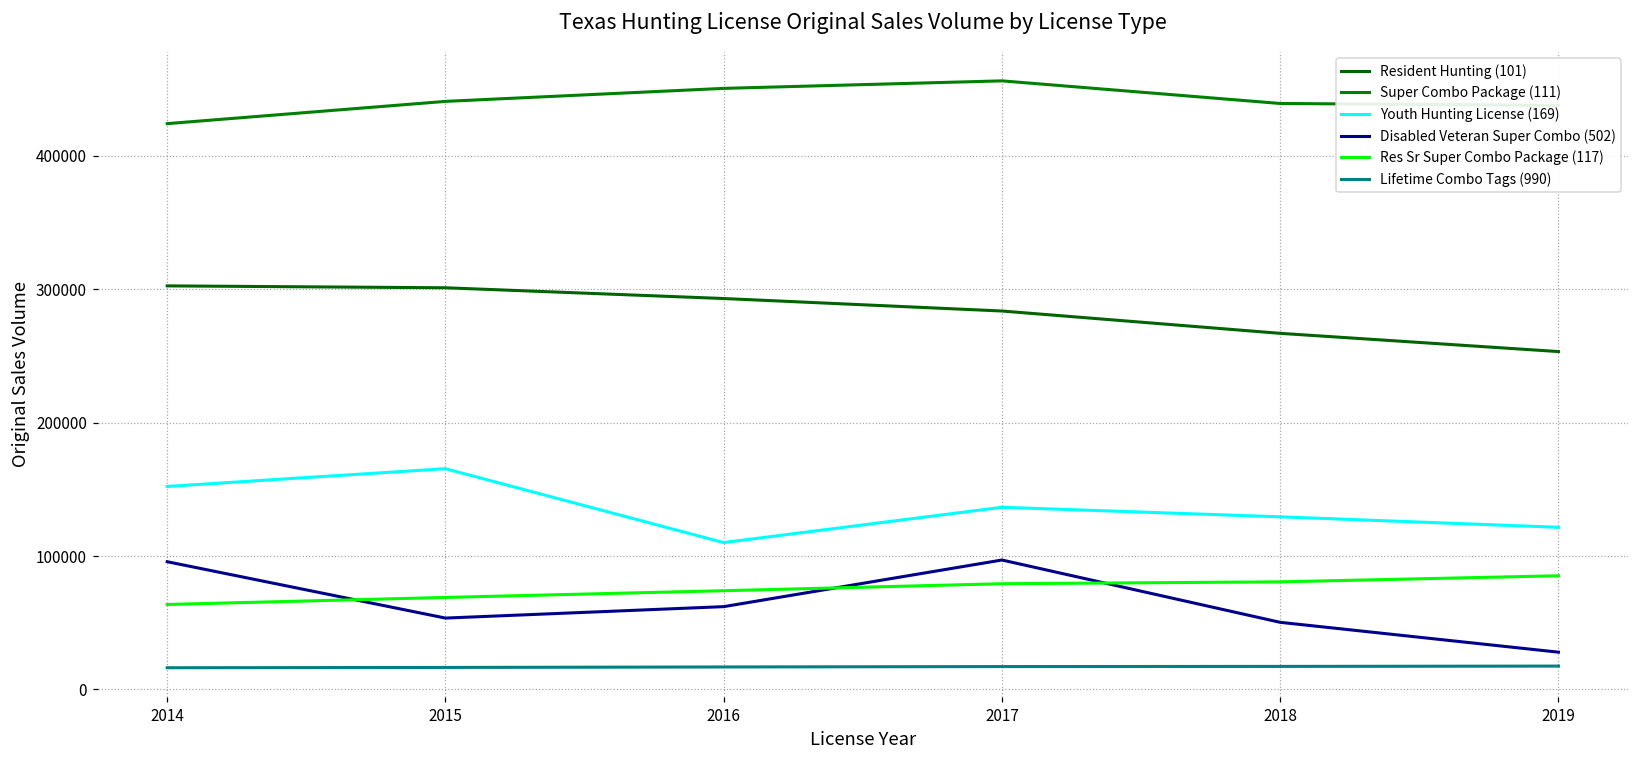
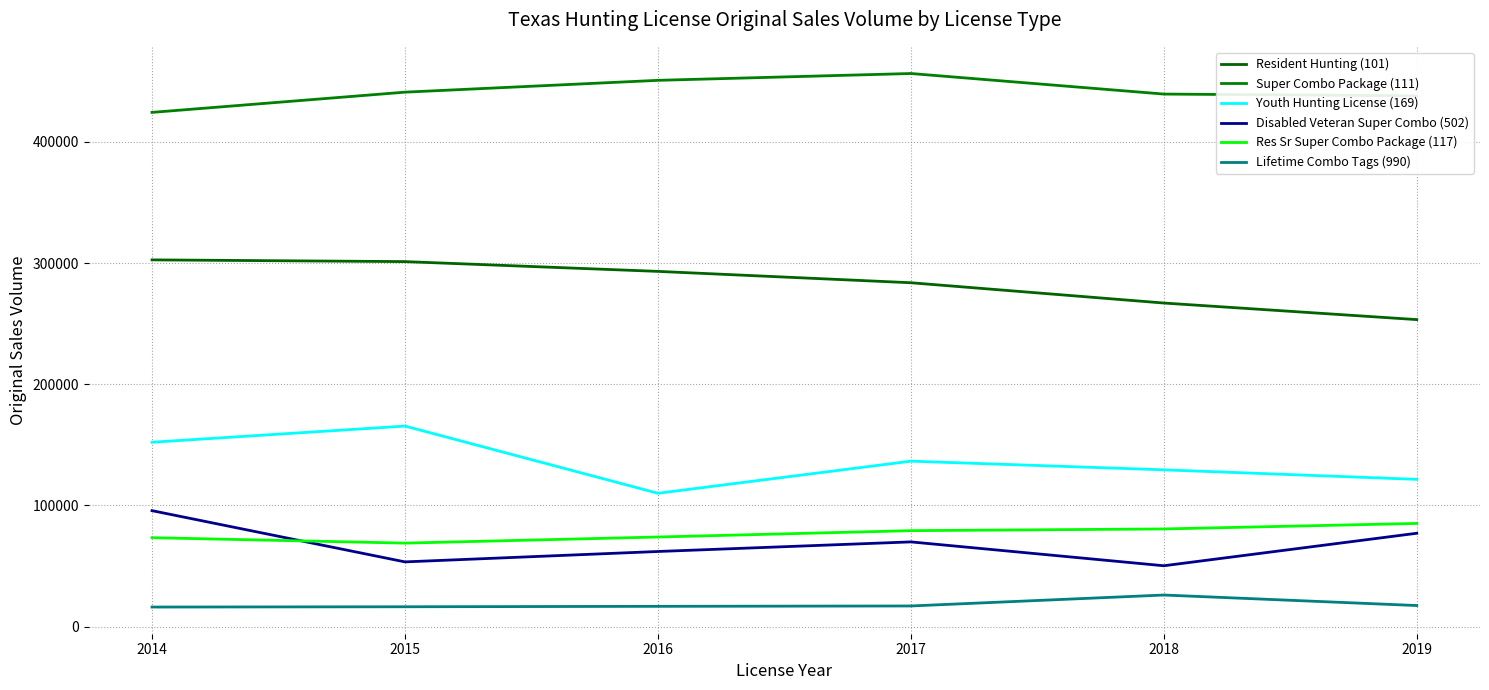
Res Sr Super Combo Package (117), 2014: 64000 -> 73000
Disabled Veteran Super Combo (502), 2017: 97000 -> 70000
Lifetime Combo Tags (990), 2018: 17000 -> 26000
Disabled Veteran Super Combo (502), 2019: 28000 -> 77000
